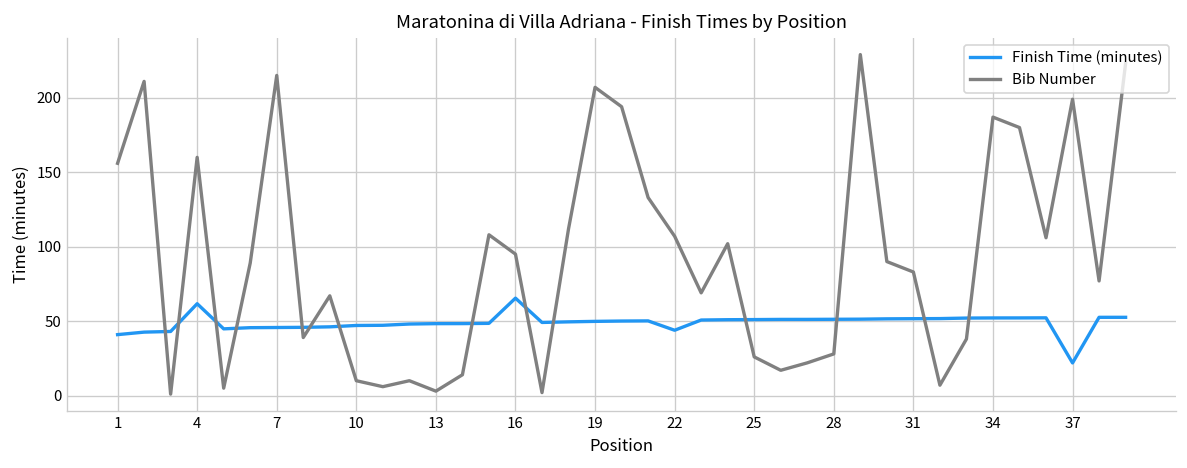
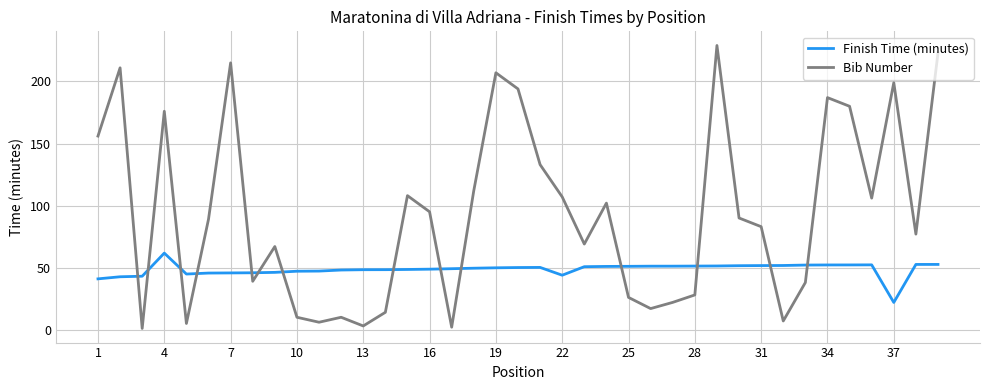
Bib Number, 4: 160 -> 176
Finish Time (minutes), 16: 65 -> 49
